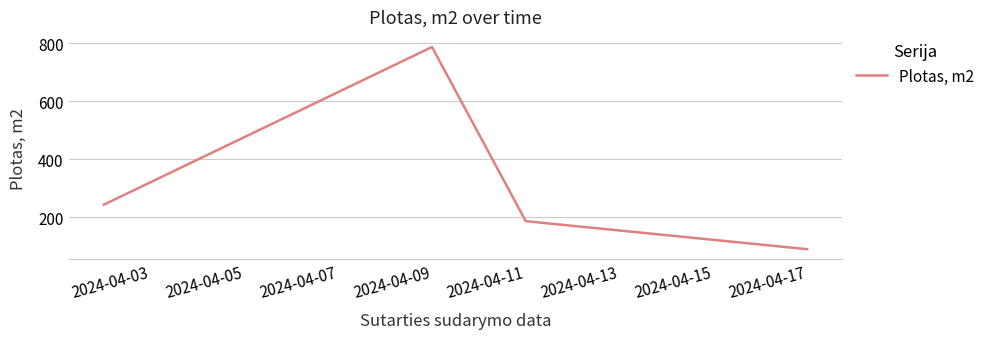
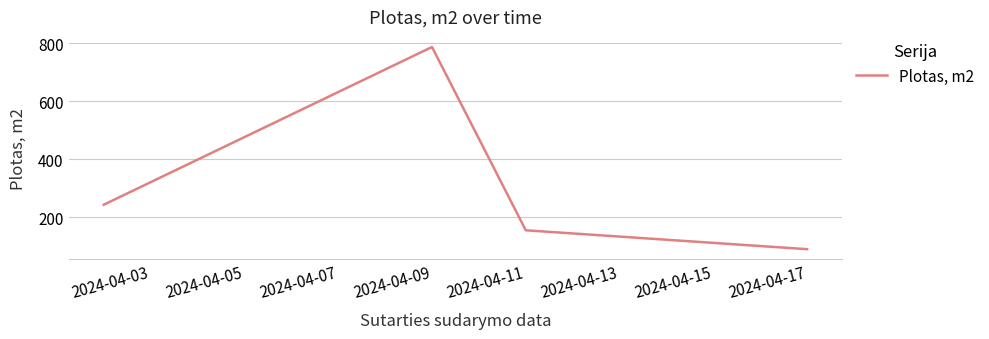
2024-04-11: 190 -> 150
